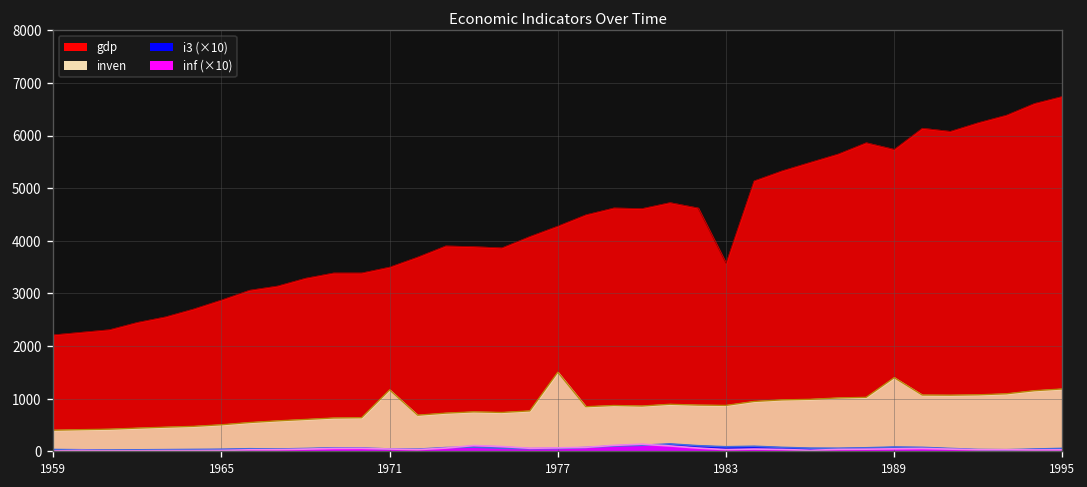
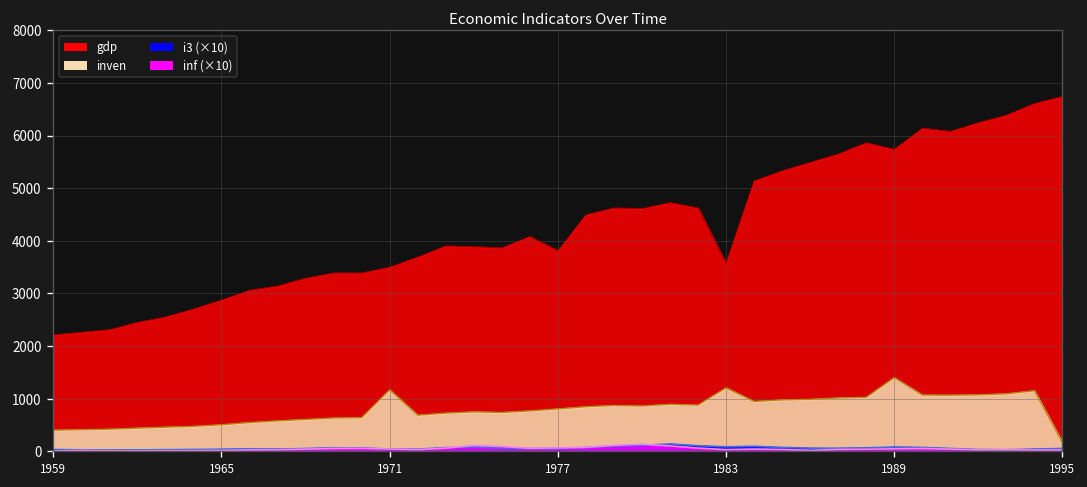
gdp, 1977: 4300 -> 3800
inven, 1977: 1500 -> 800
inven, 1983: 900 -> 1200
inven, 1995: 1200 -> 200
